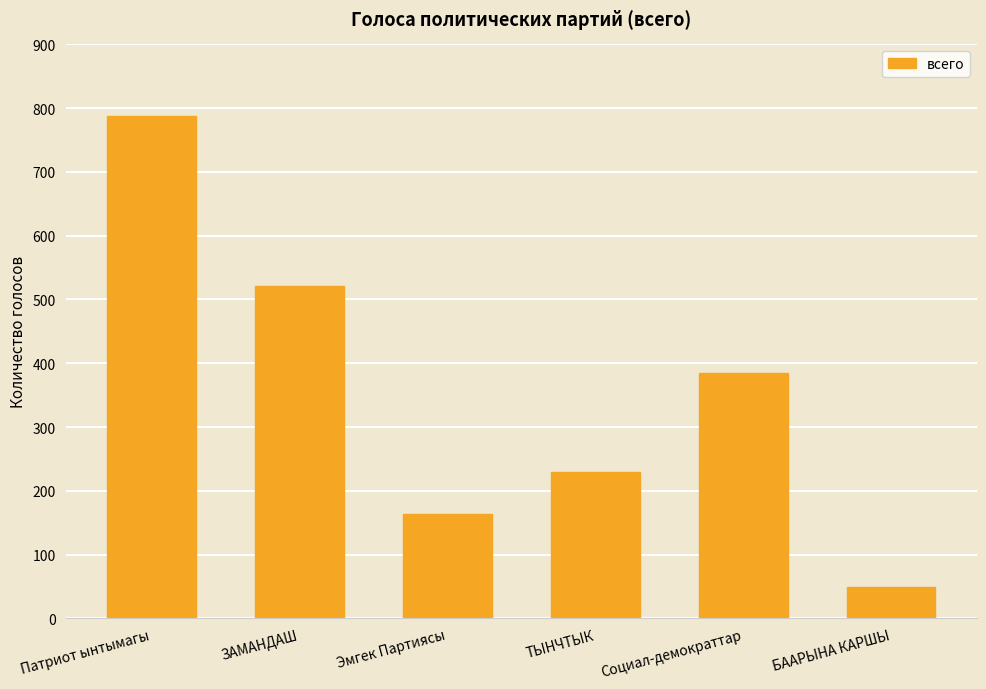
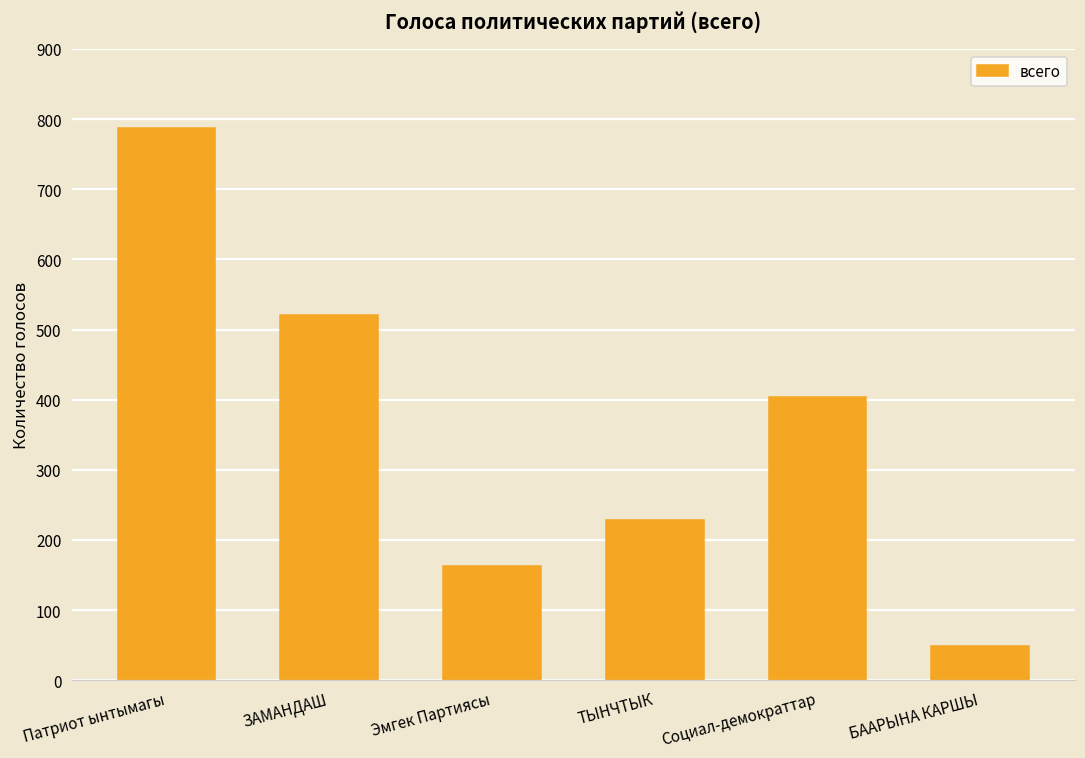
Социал-демократтар: 390 -> 400
